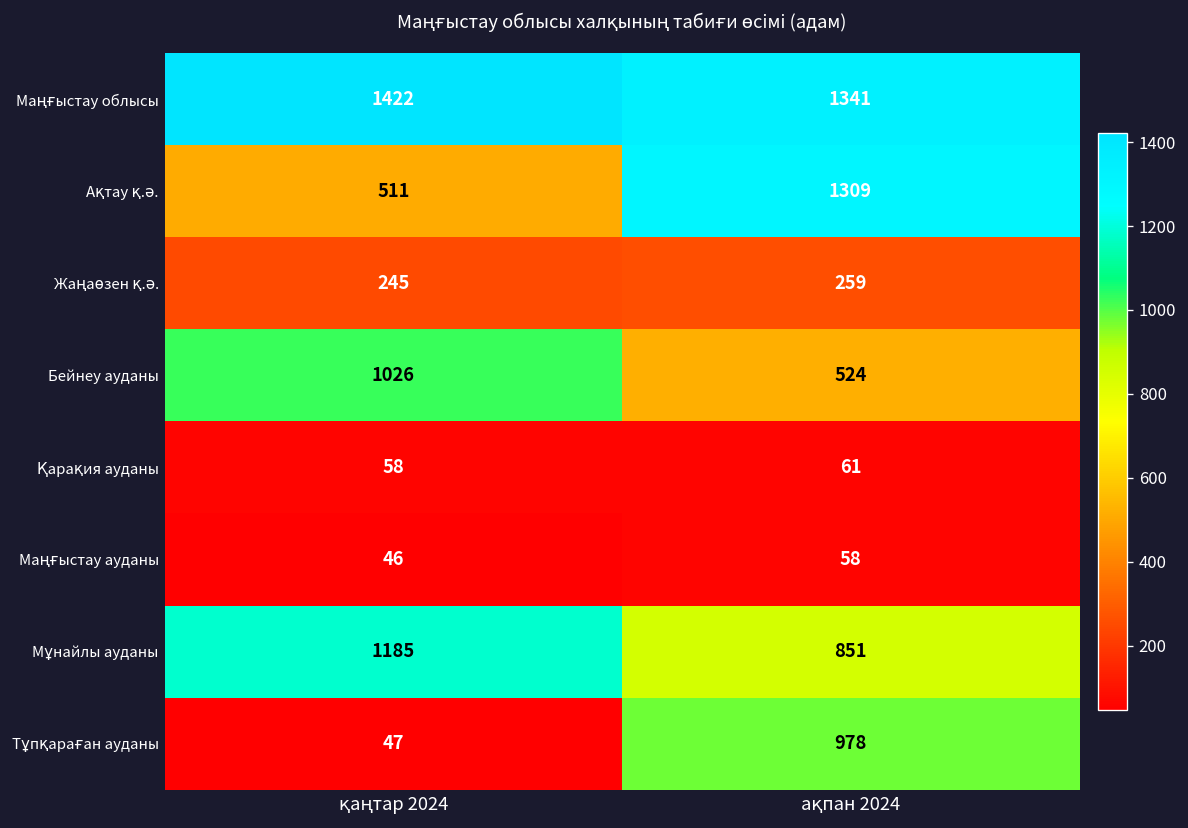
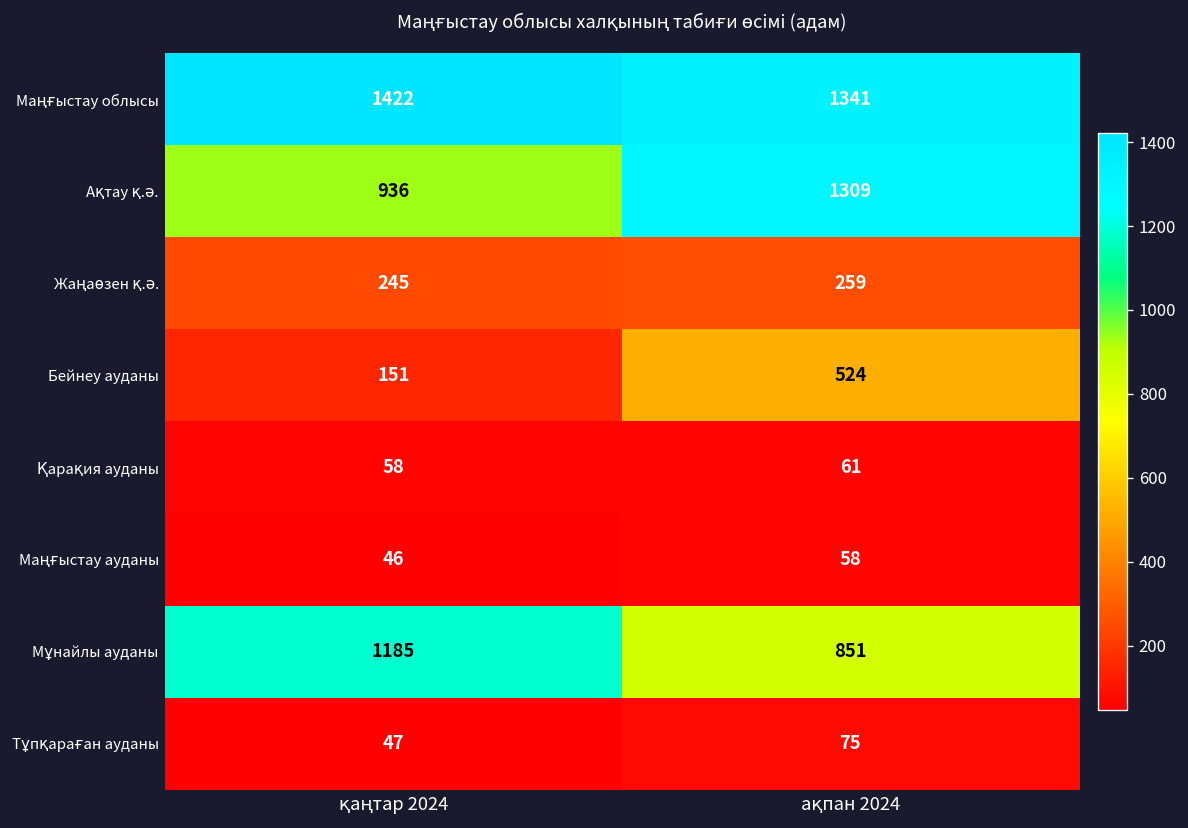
Ақтау қ.ә., қаңтар 2024: 511 -> 936
Бейнеу ауданы, қаңтар 2024: 1026 -> 151
Тұпқараған ауданы, ақпан 2024: 978 -> 75
